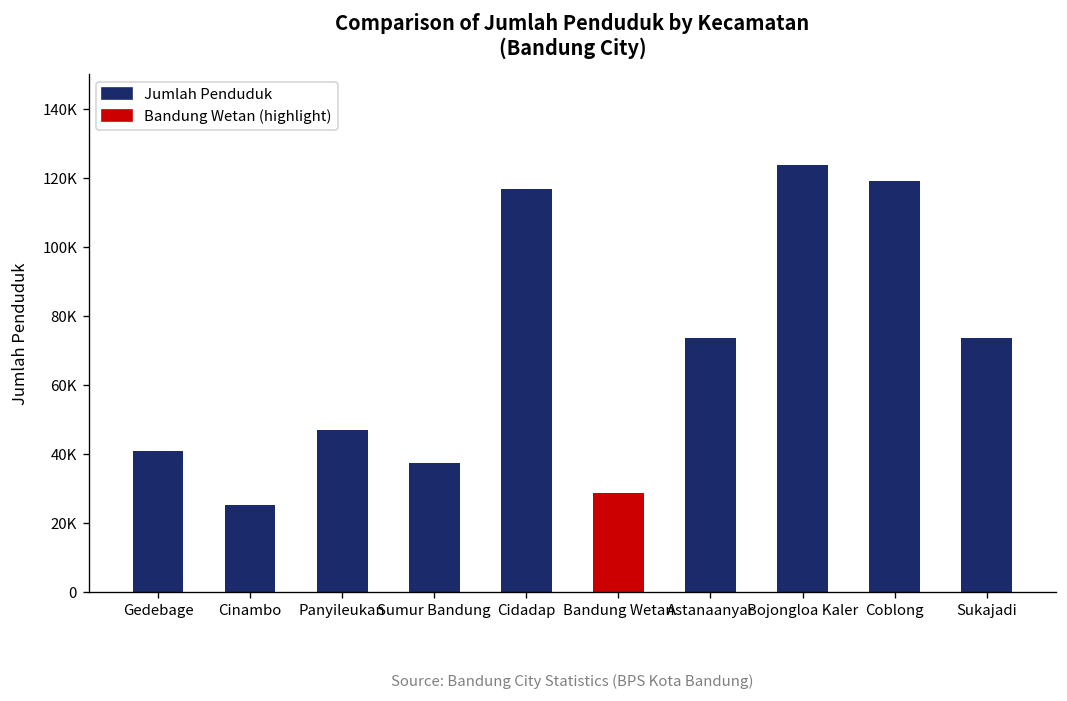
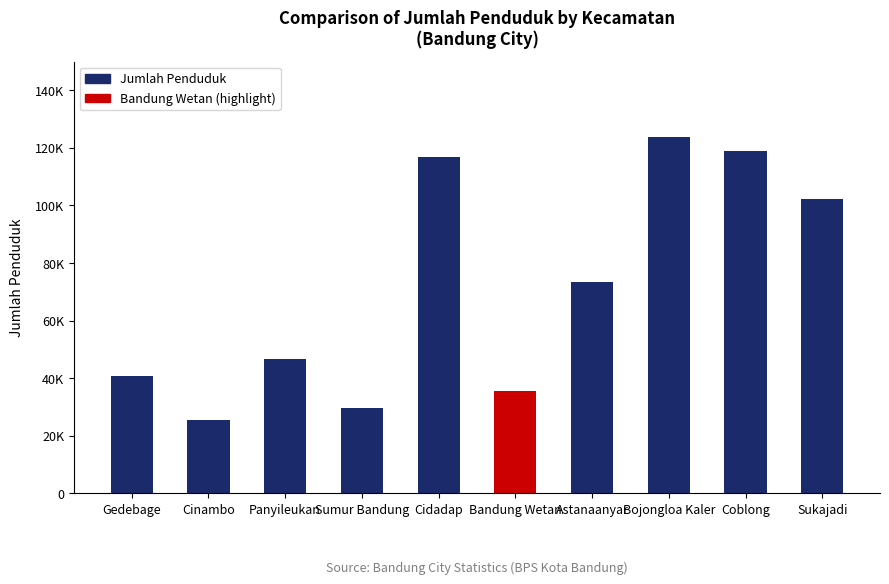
Sumur Bandung: 37000 -> 30000
Bandung Wetan: 29000 -> 35000
Sukajadi: 74000 -> 102000
